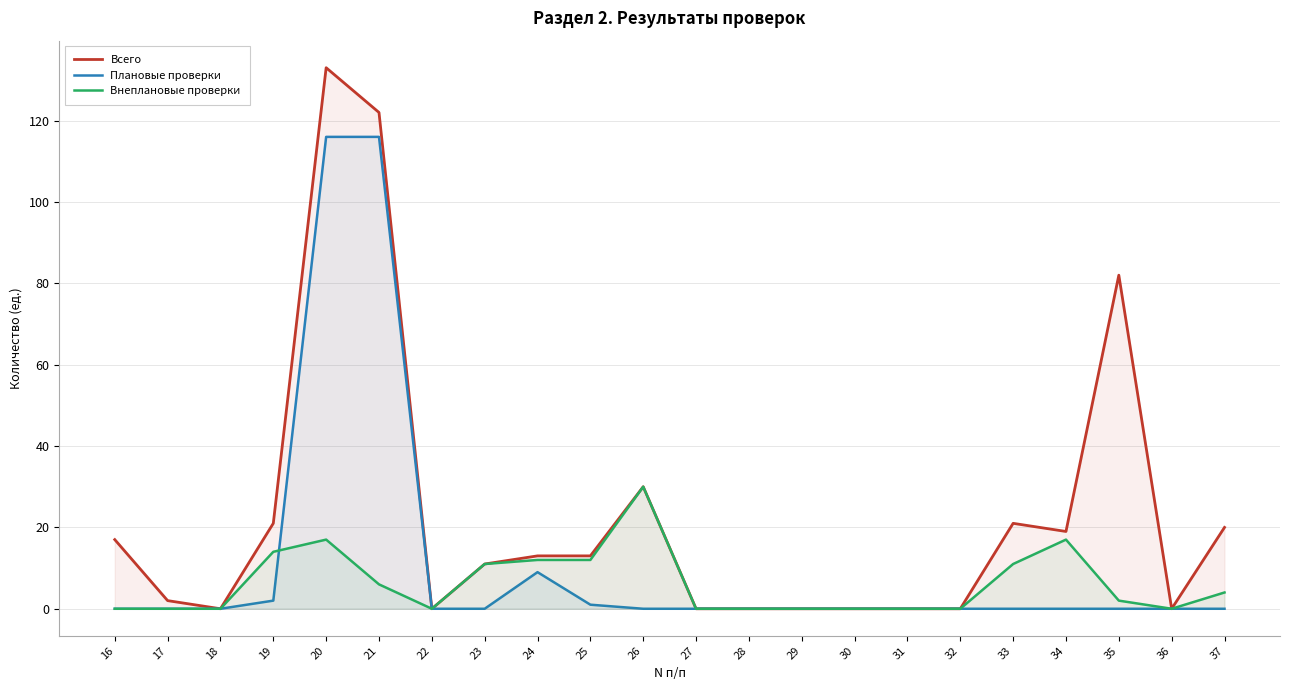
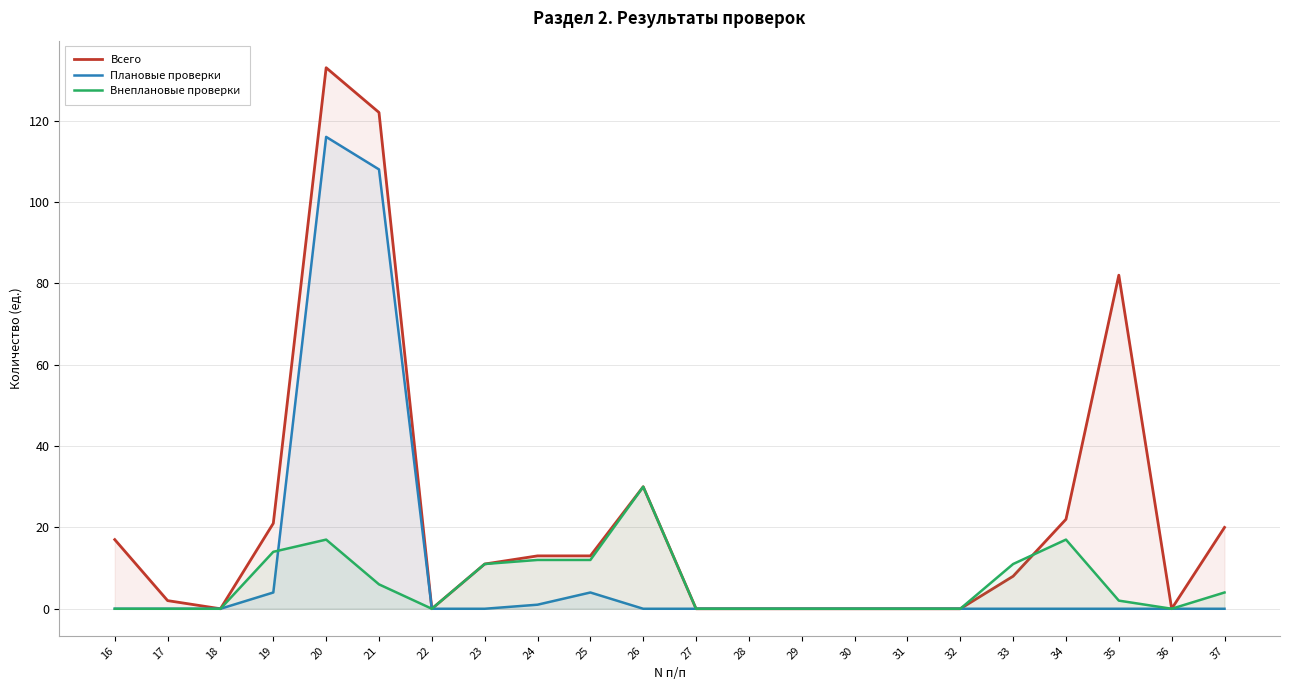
Плановые проверки, 19: 2 -> 4
Плановые проверки, 21: 116 -> 108
Плановые проверки, 24: 9 -> 1
Плановые проверки, 25: 1 -> 4
Всего, 33: 21 -> 8
Всего, 34: 19 -> 22
